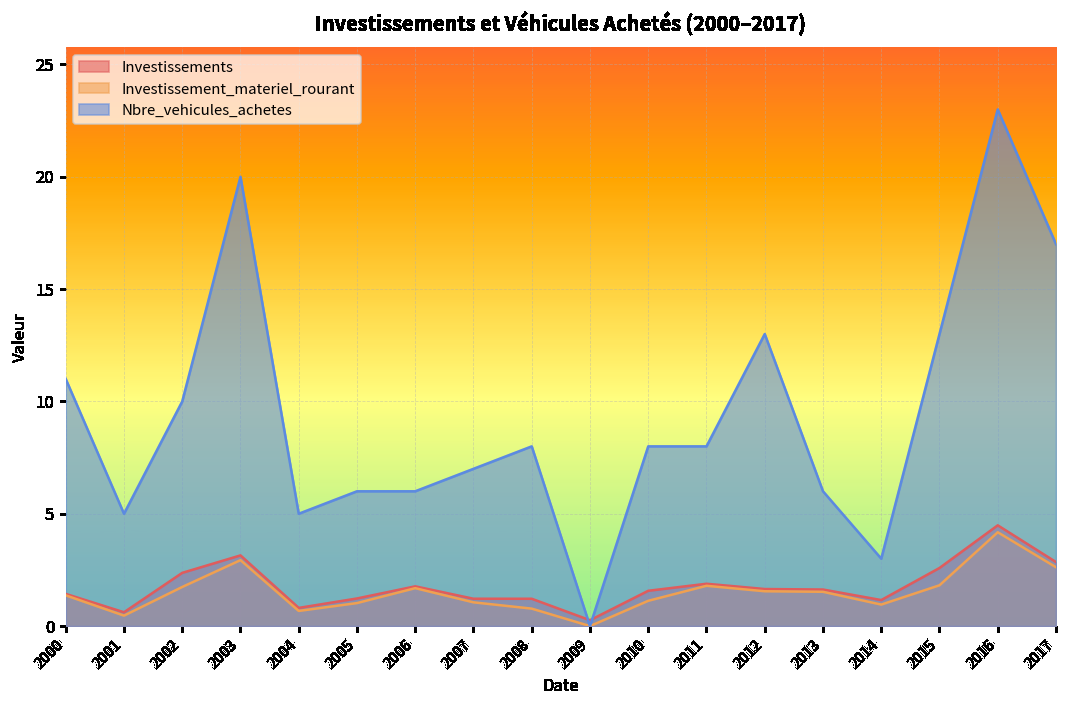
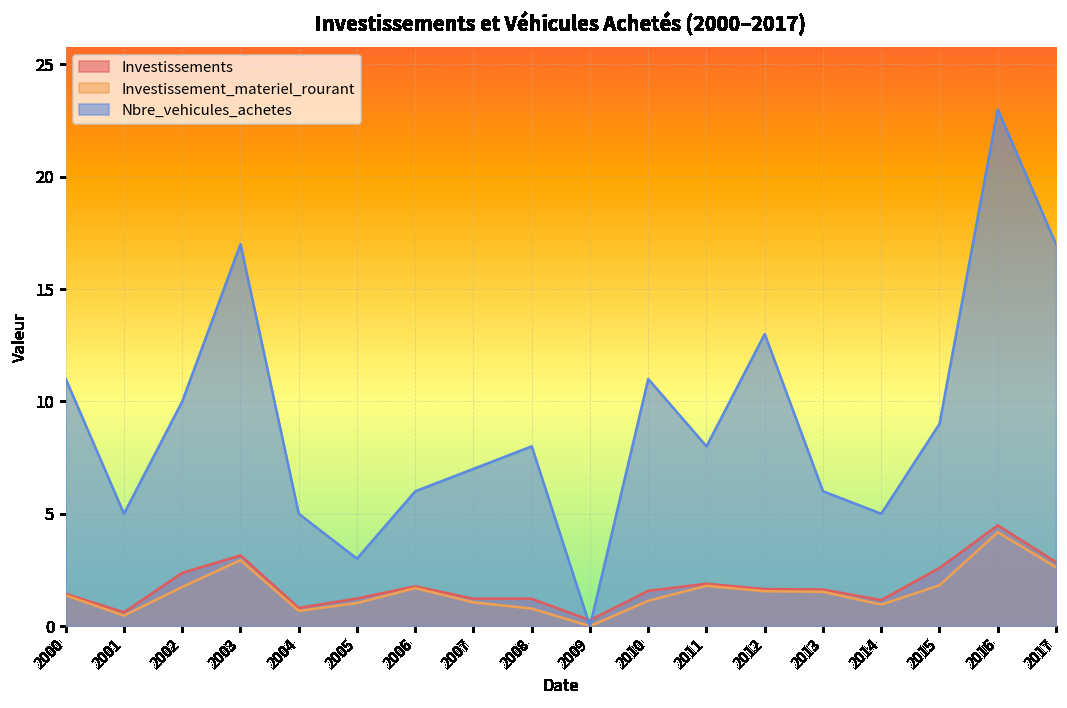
Nbre_vehicules_achetes, 2003: 20 -> 17
Nbre_vehicules_achetes, 2005: 6 -> 3
Nbre_vehicules_achetes, 2010: 8 -> 11
Nbre_vehicules_achetes, 2014: 3 -> 5
Nbre_vehicules_achetes, 2015: 13 -> 9
